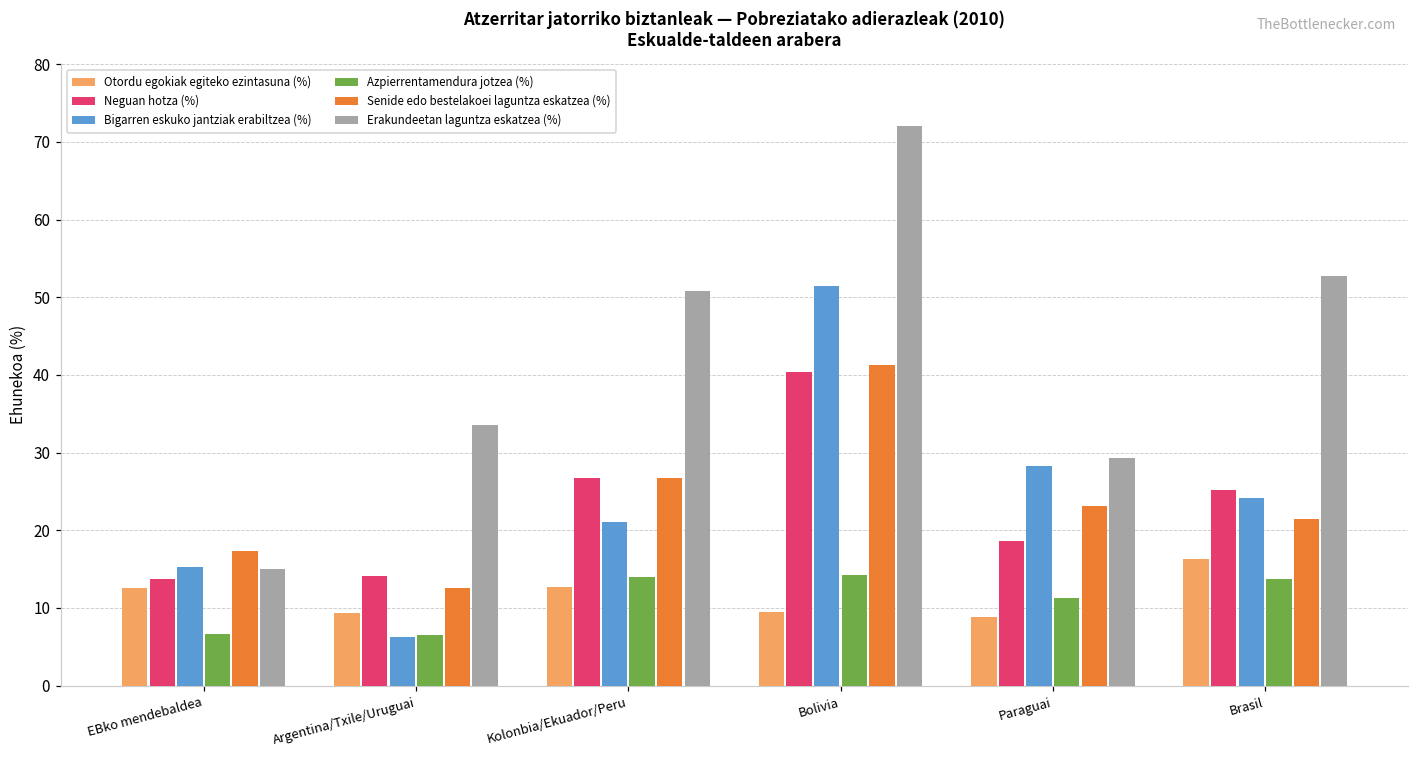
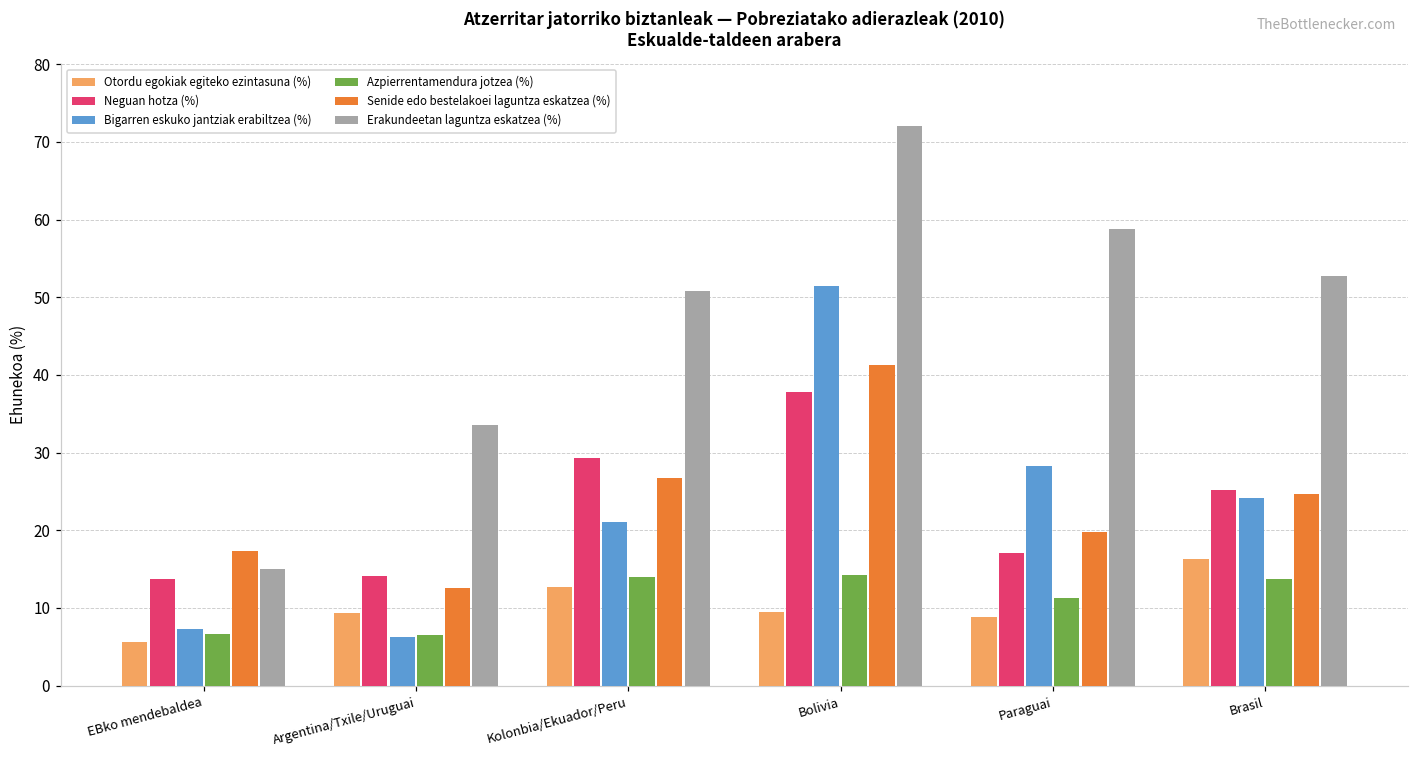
Otordu egokiak egiteko ezintasuna (%), EBko mendebaldea: 13 -> 6
Bigarren eskuko jantziak erabiltzea (%), EBko mendebaldea: 15 -> 7
Neguan hotza (%), Kolonbia/Ekuador/Peru: 27 -> 29
Neguan hotza (%), Bolivia: 40 -> 38
Neguan hotza (%), Paraguai: 19 -> 17
Senide edo bestelakoei laguntza eskatzea (%), Paraguai: 23 -> 20
Erakundeetan laguntza eskatzea (%), Paraguai: 29 -> 59
Senide edo bestelakoei laguntza eskatzea (%), Brasil: 21 -> 25
